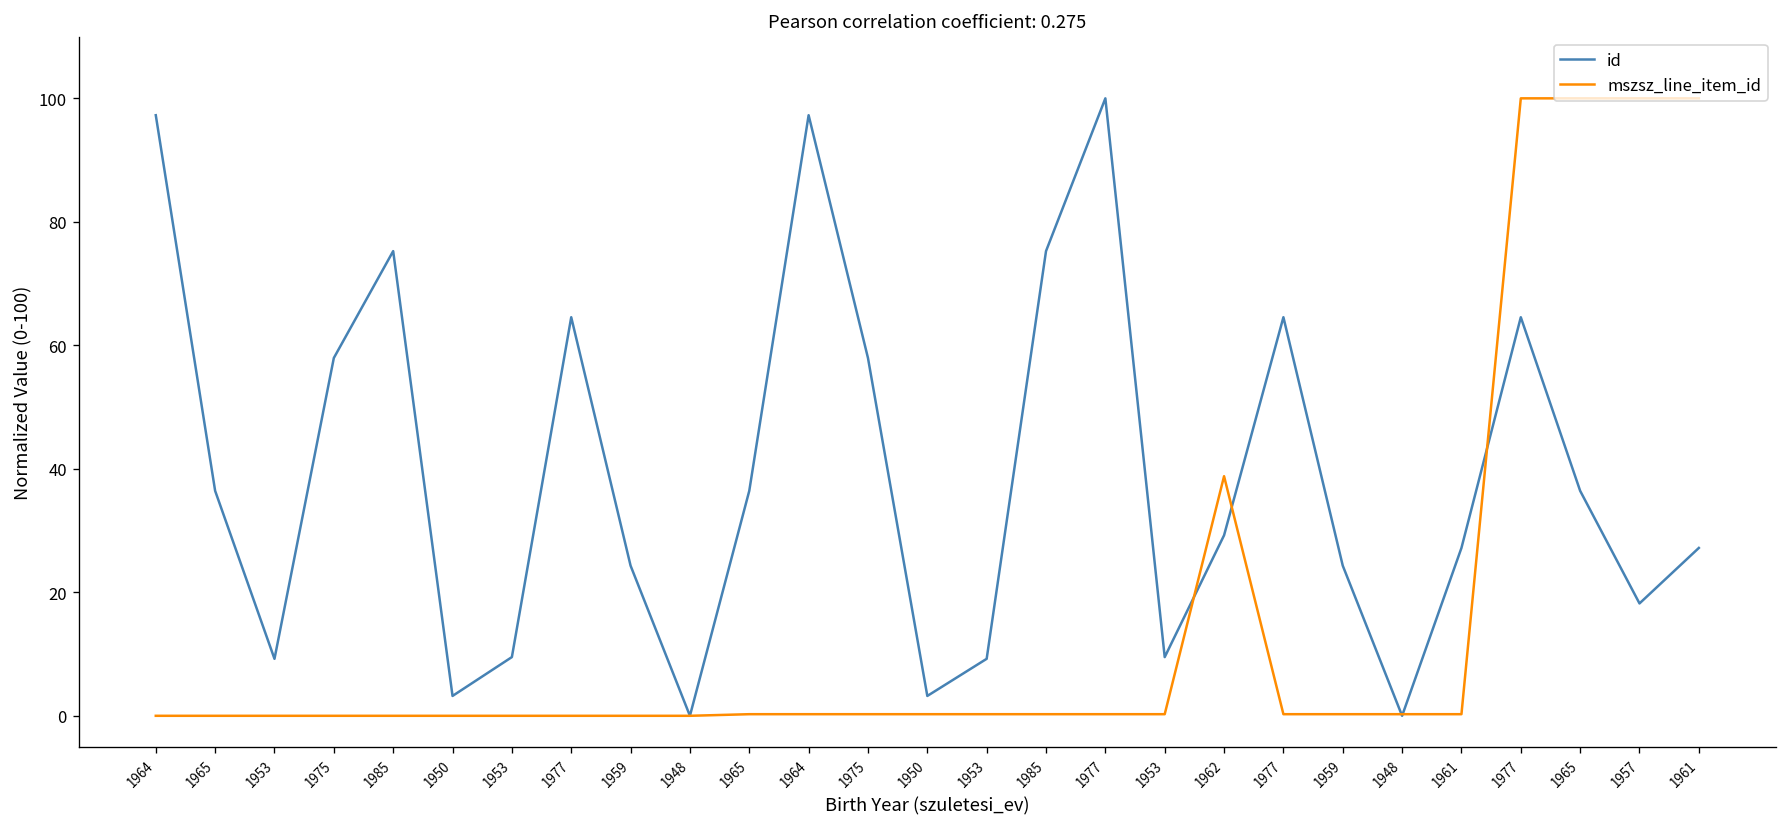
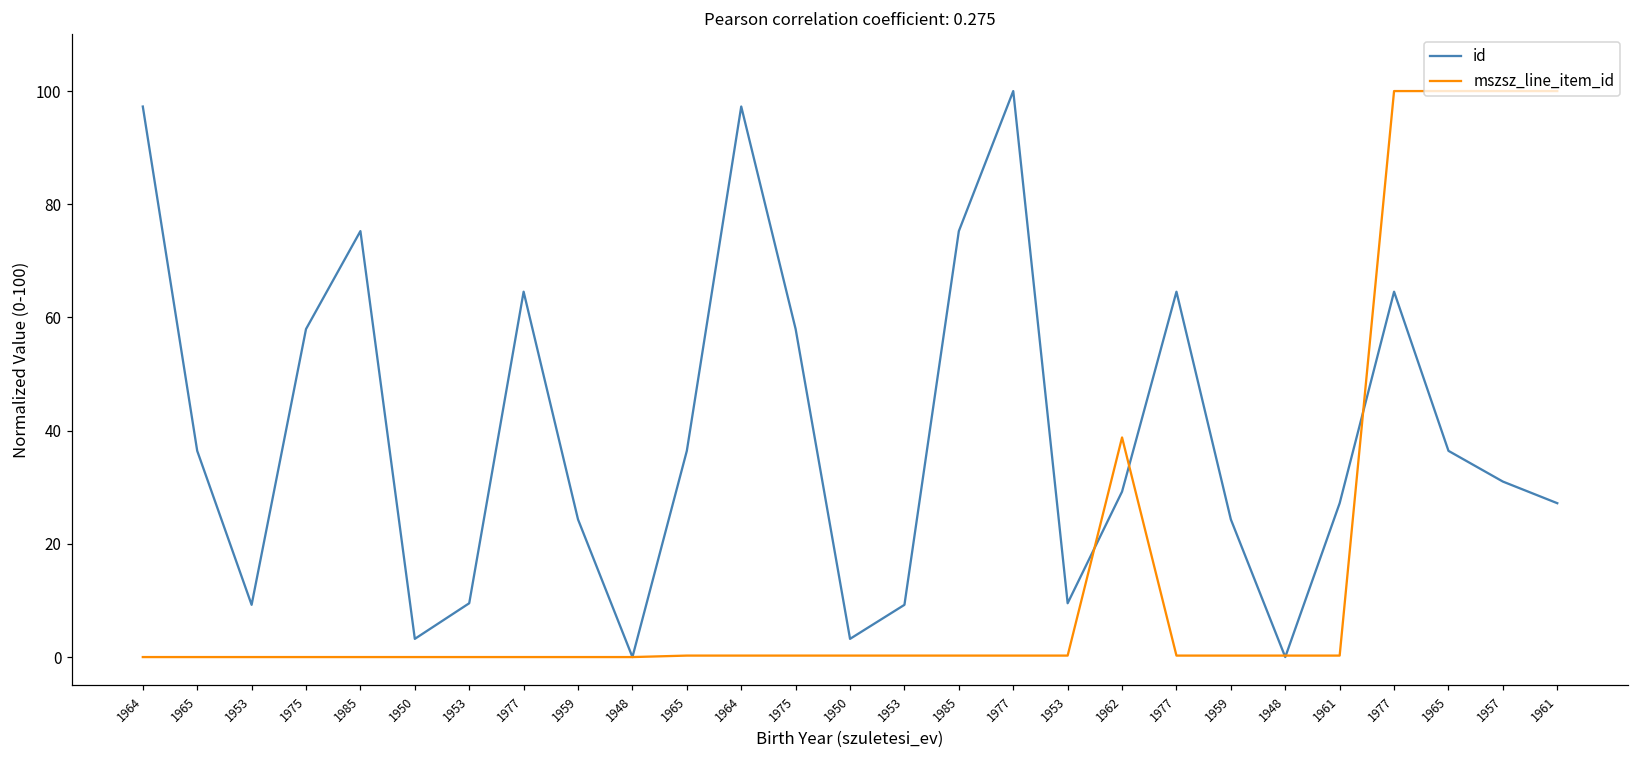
id, 1957: 18 -> 31
